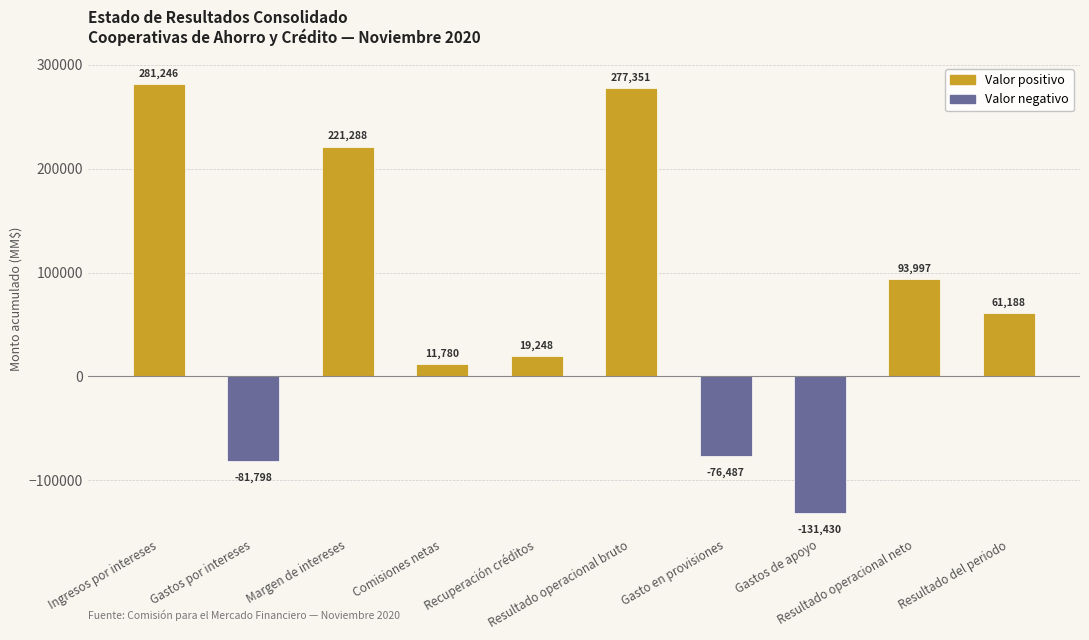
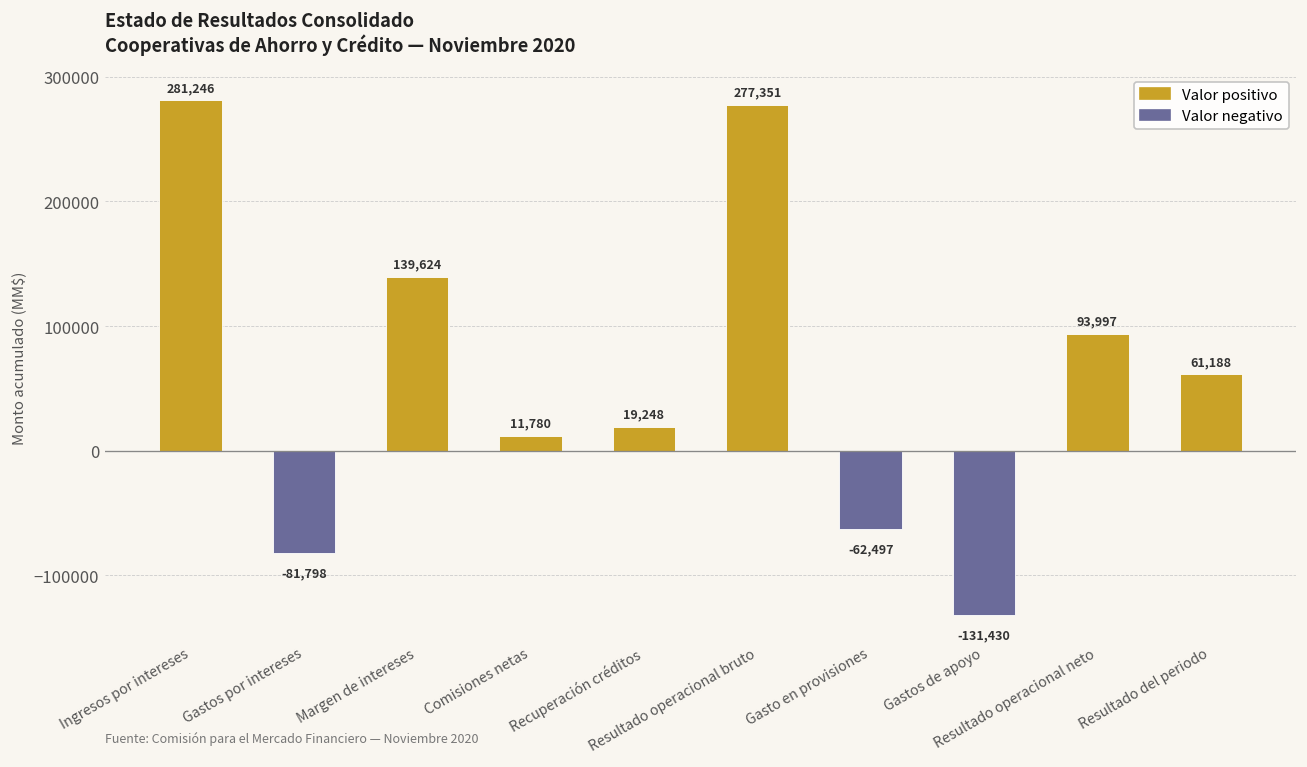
Margen de intereses: 221,288 -> 139,624
Gasto en provisiones: -76,487 -> -62,497
